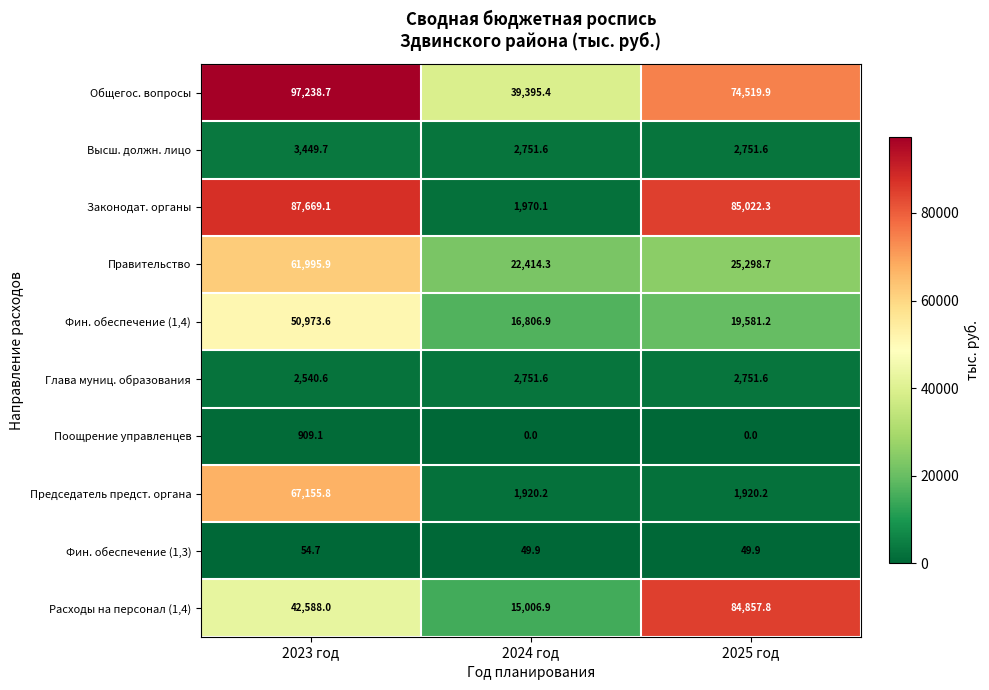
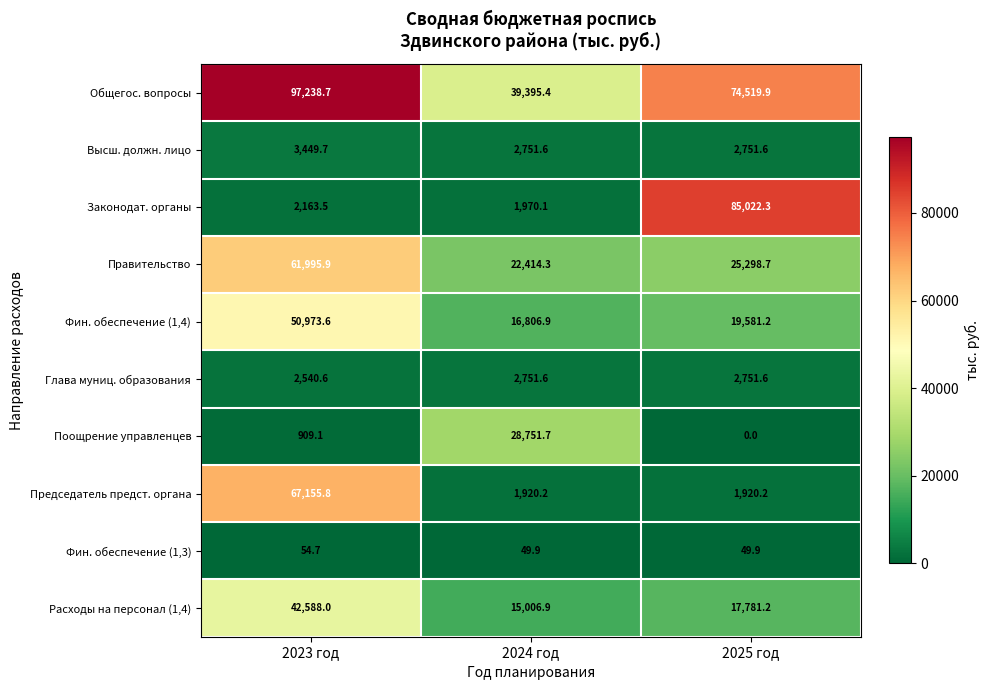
Законодат. органы, 2023 год: 87,669.1 -> 2,163.5
Поощрение управленцев, 2024 год: 0.0 -> 28,751.7
Расходы на персонал (1,4), 2025 год: 84,857.8 -> 17,781.2
